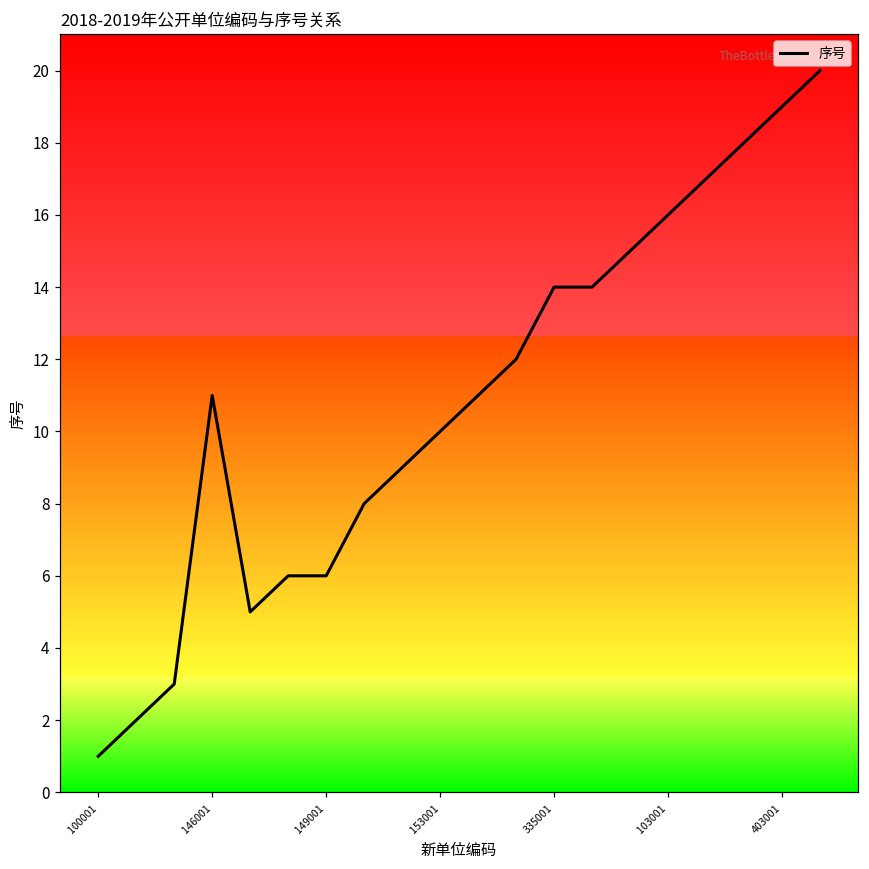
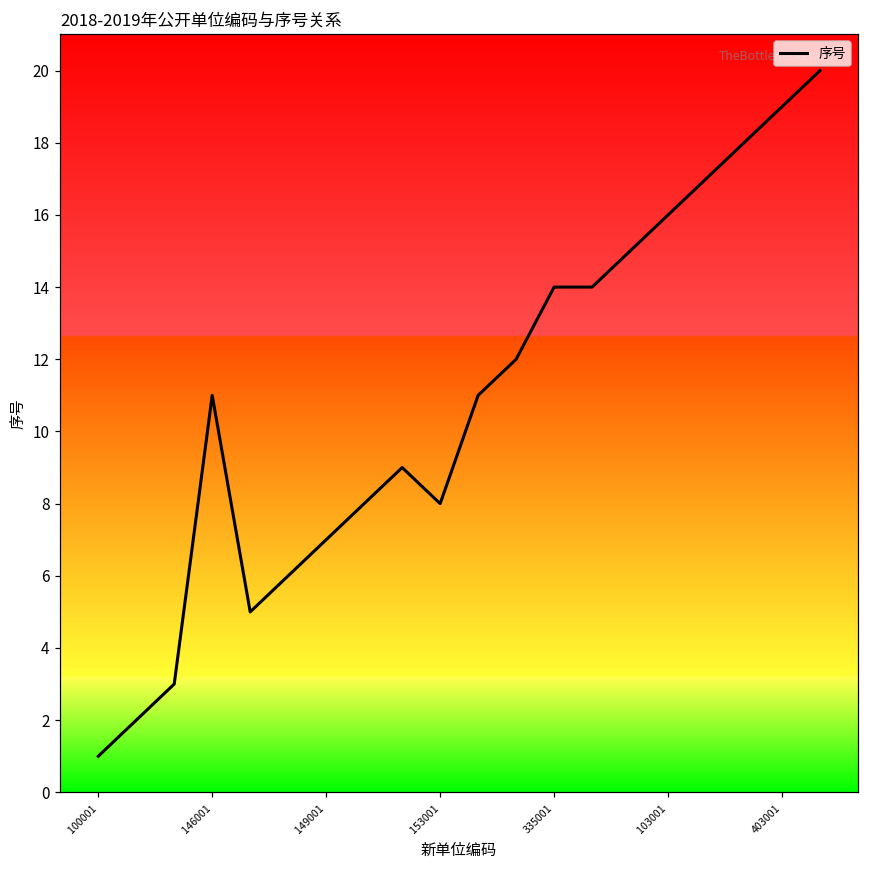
149001: 6 -> 7
153001: 10 -> 8
